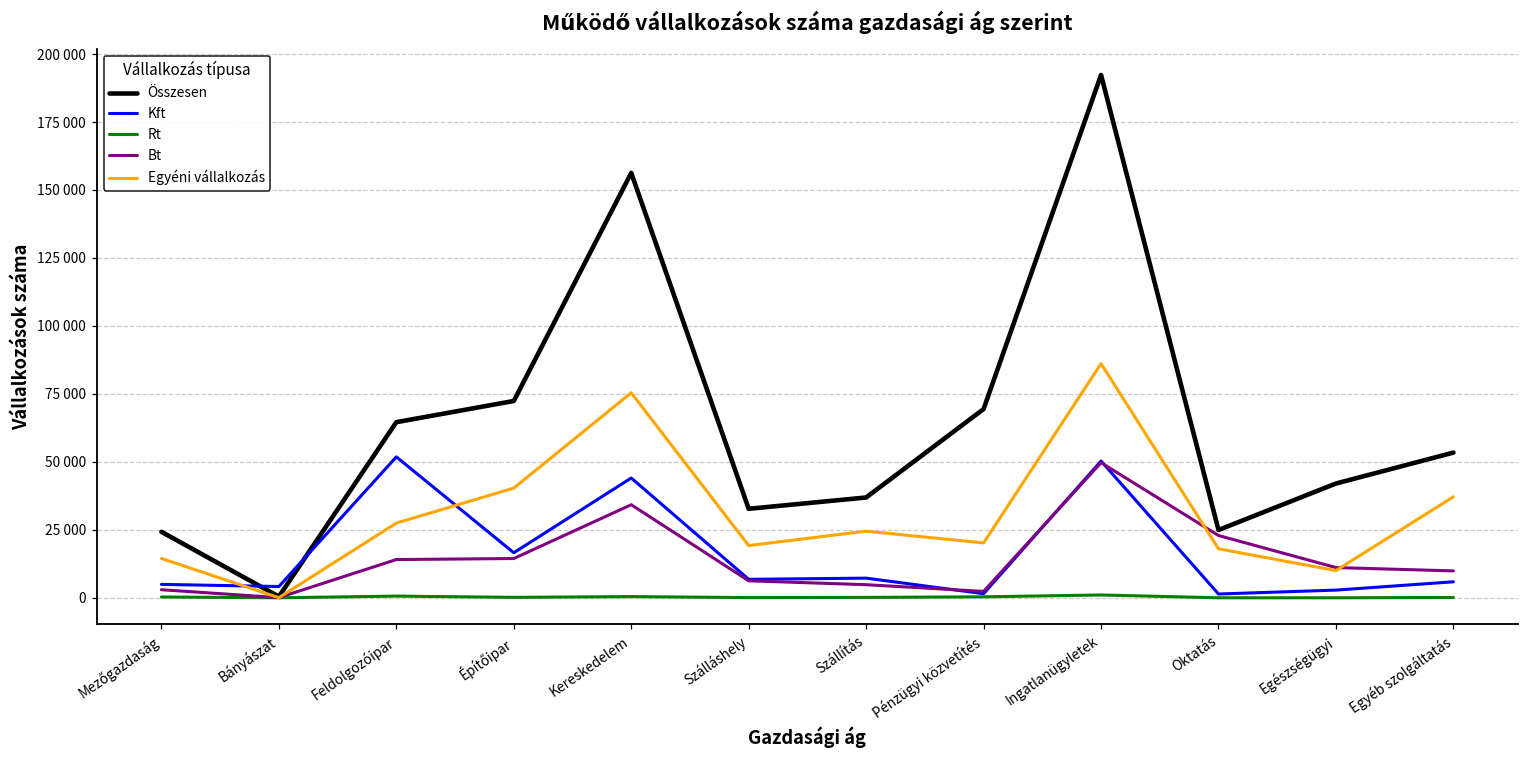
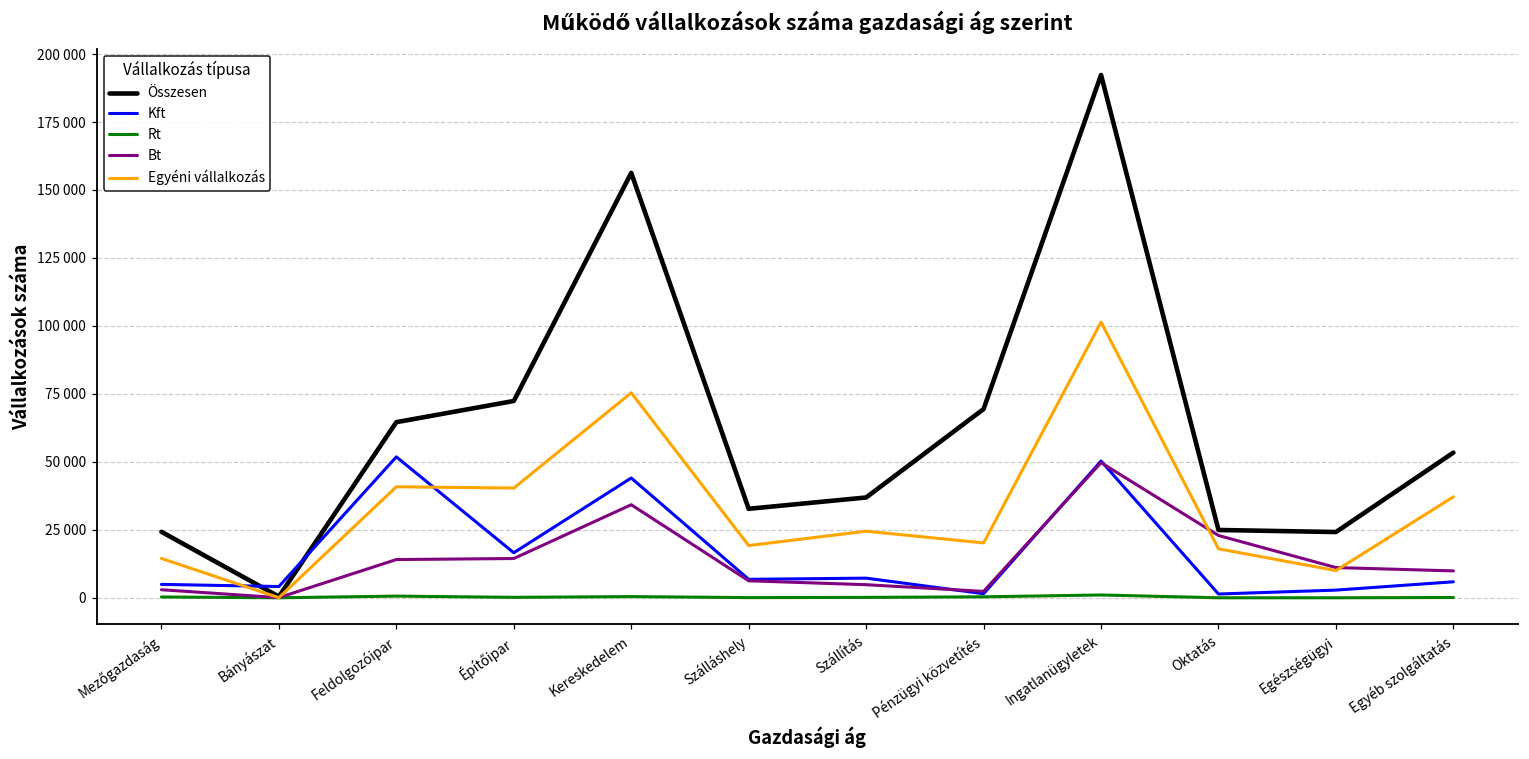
Egyéni vállalkozás, Feldolgozóipar: 27000 -> 41000
Egyéni vállalkozás, Ingatlanügyletek: 86000 -> 101000
Összesen, Egészségügyi: 42000 -> 24000
